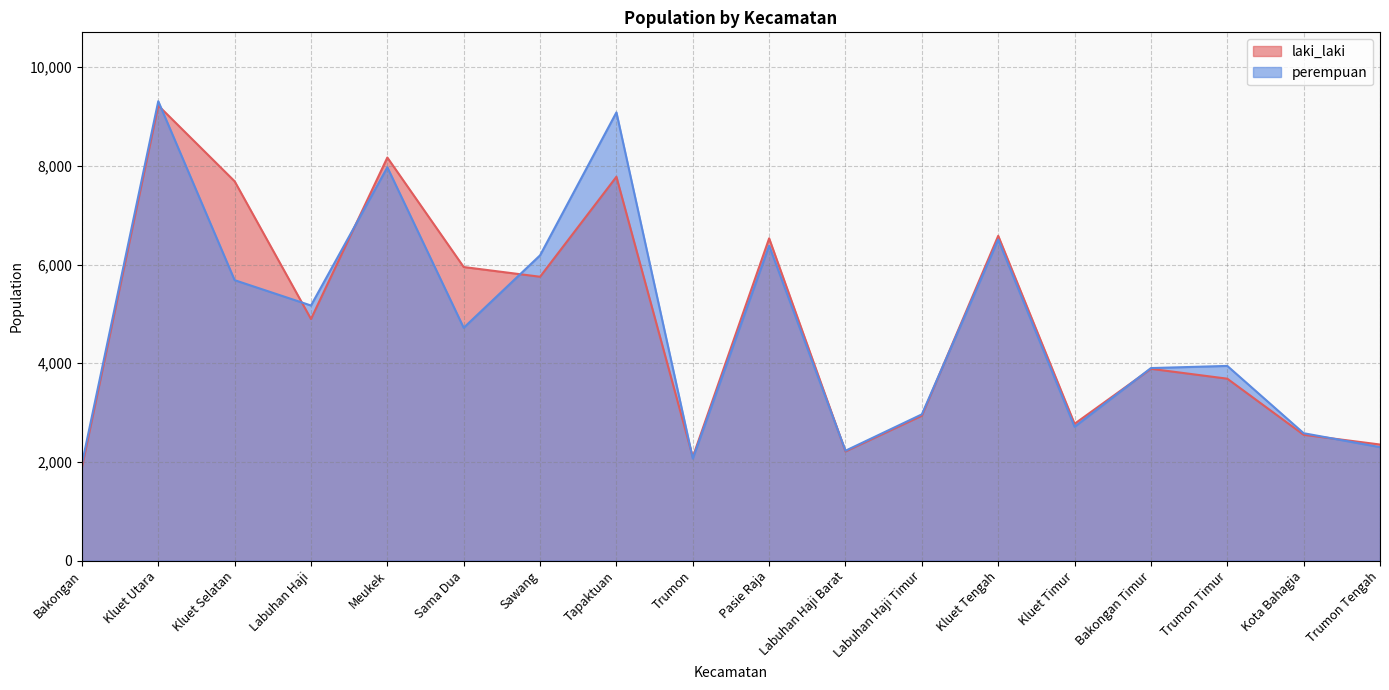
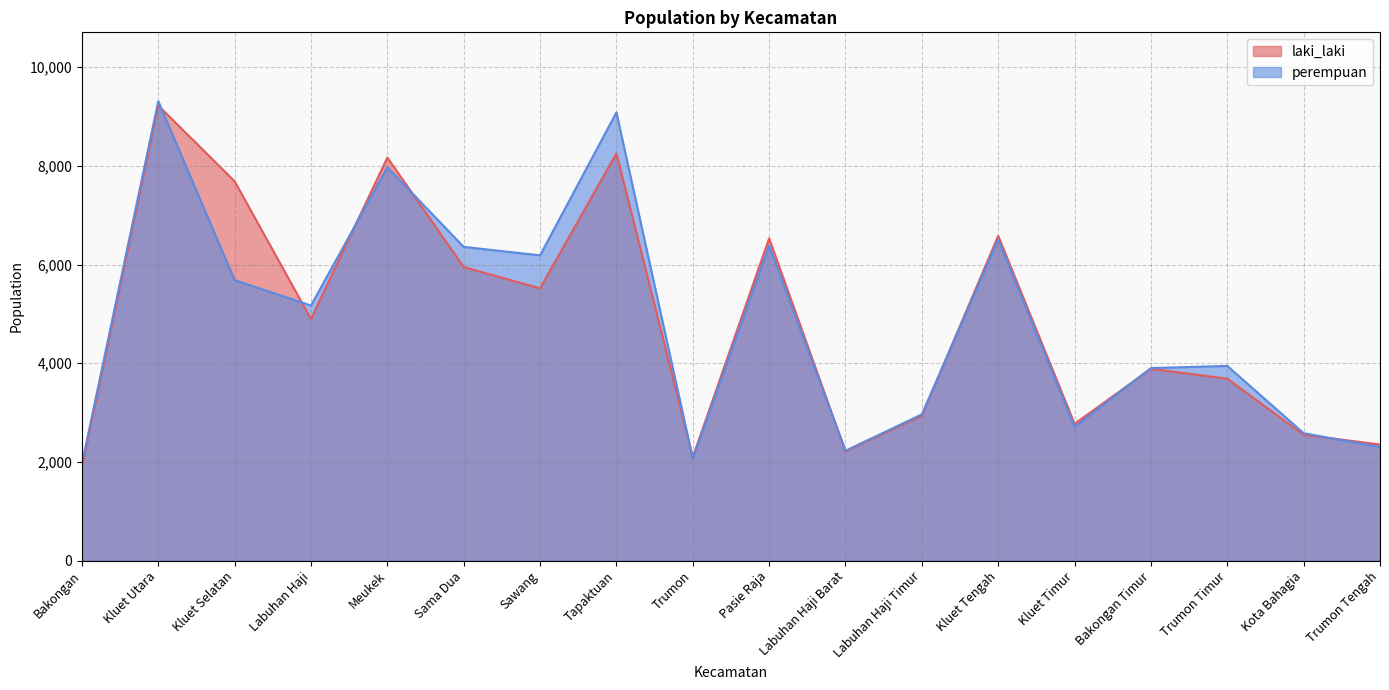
perempuan, Sama Dua: 4,700 -> 6,400
laki_laki, Sawang: 5,800 -> 5,500
laki_laki, Tapaktuan: 7,800 -> 8,300
